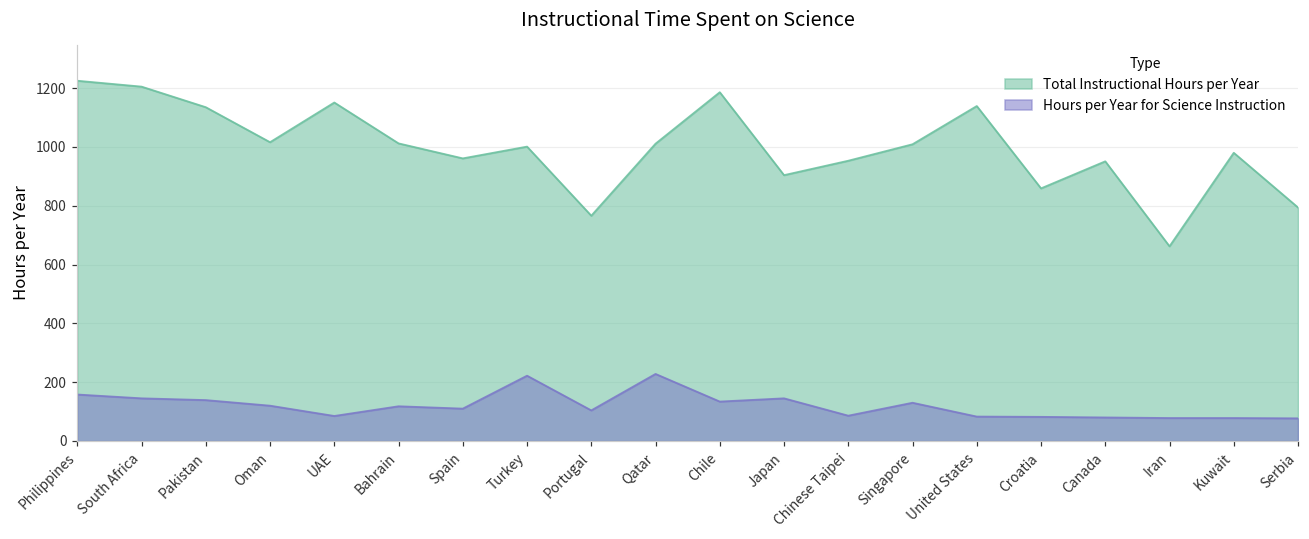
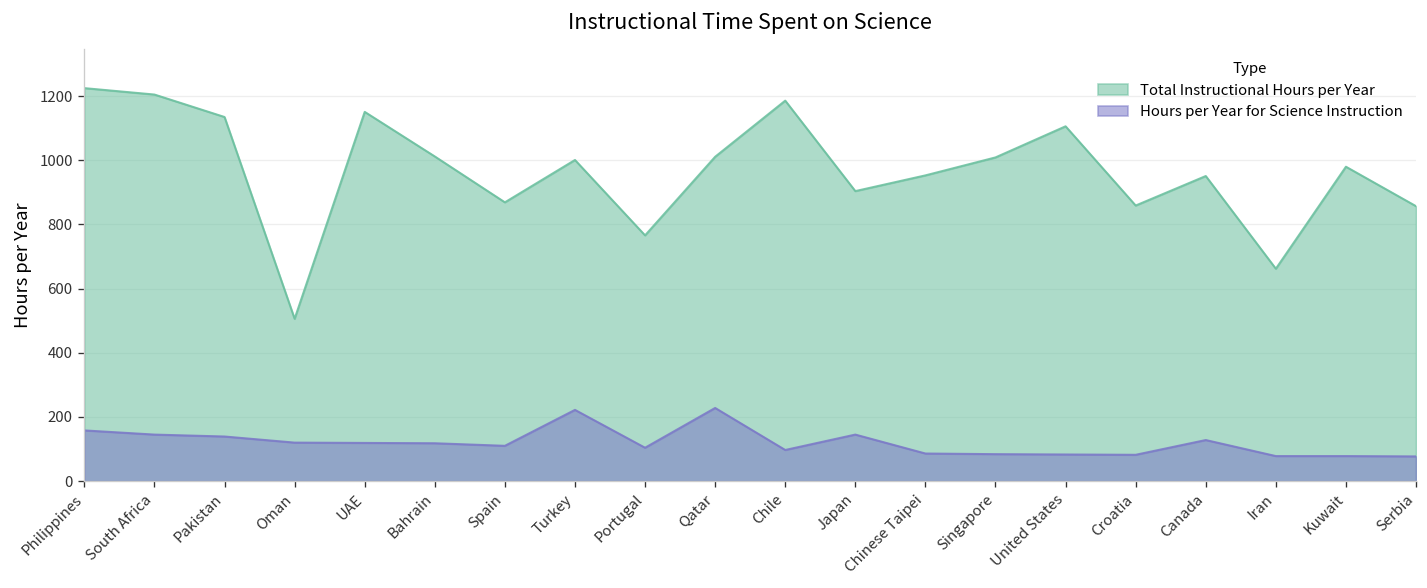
Total Instructional Hours per Year, Oman: 1020 -> 510
Hours per Year for Science Instruction, UAE: 90 -> 120
Total Instructional Hours per Year, Spain: 960 -> 870
Hours per Year for Science Instruction, Chile: 130 -> 100
Hours per Year for Science Instruction, Singapore: 130 -> 80
Total Instructional Hours per Year, United States: 1140 -> 1110
Hours per Year for Science Instruction, Canada: 80 -> 130
Total Instructional Hours per Year, Serbia: 790 -> 860
